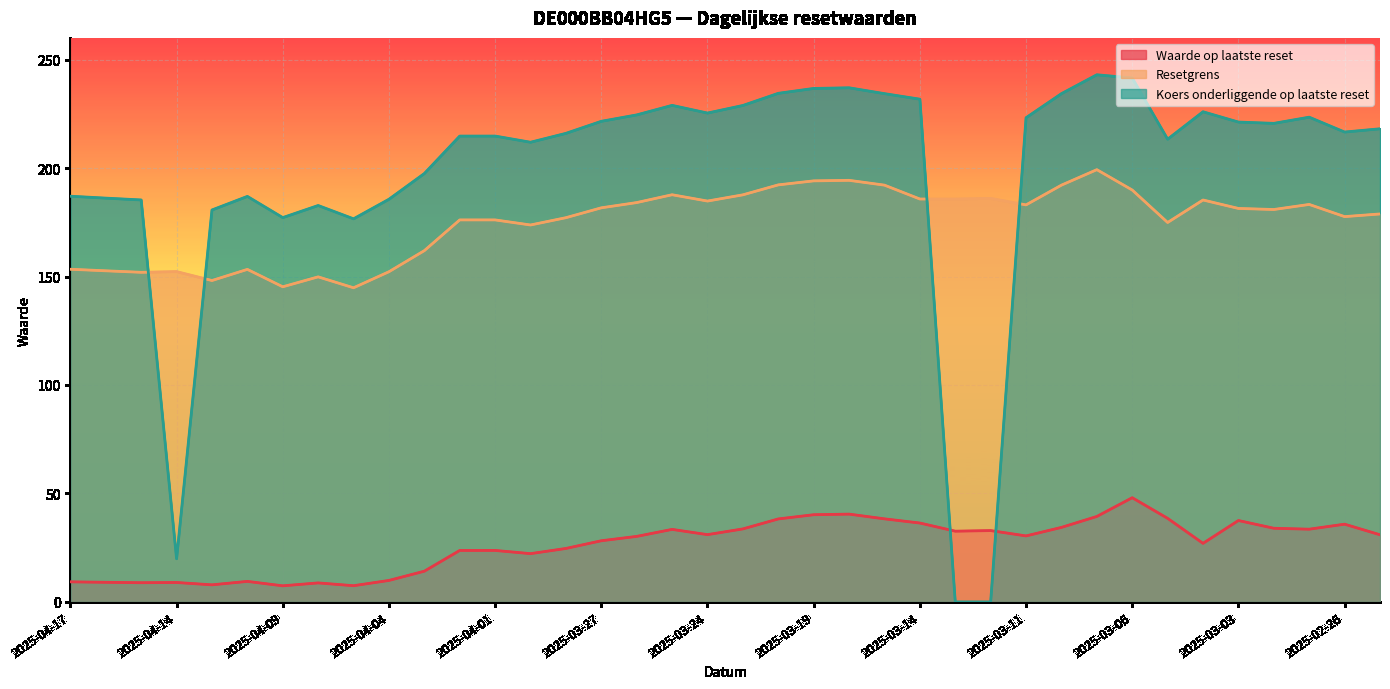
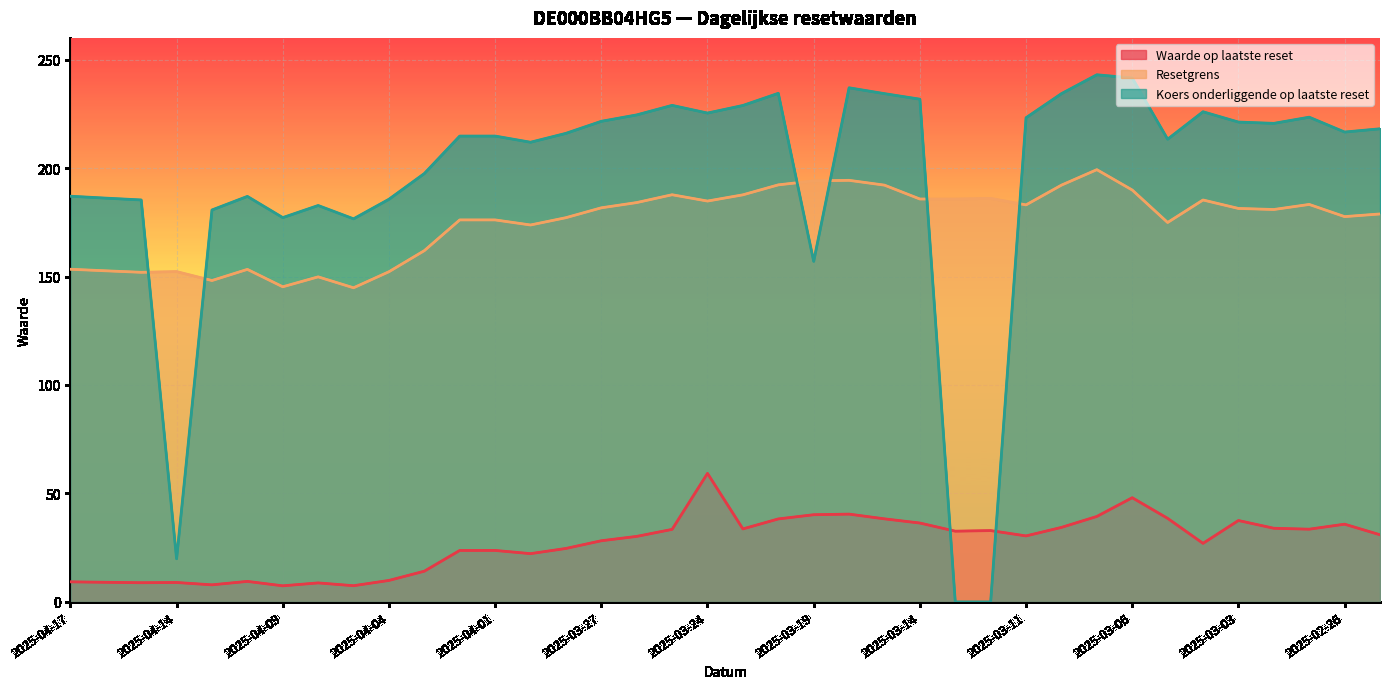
Waarde op laatste reset, 2025-03-24: 31 -> 59
Koers onderliggende op laatste reset, 2025-03-19: 237 -> 157
